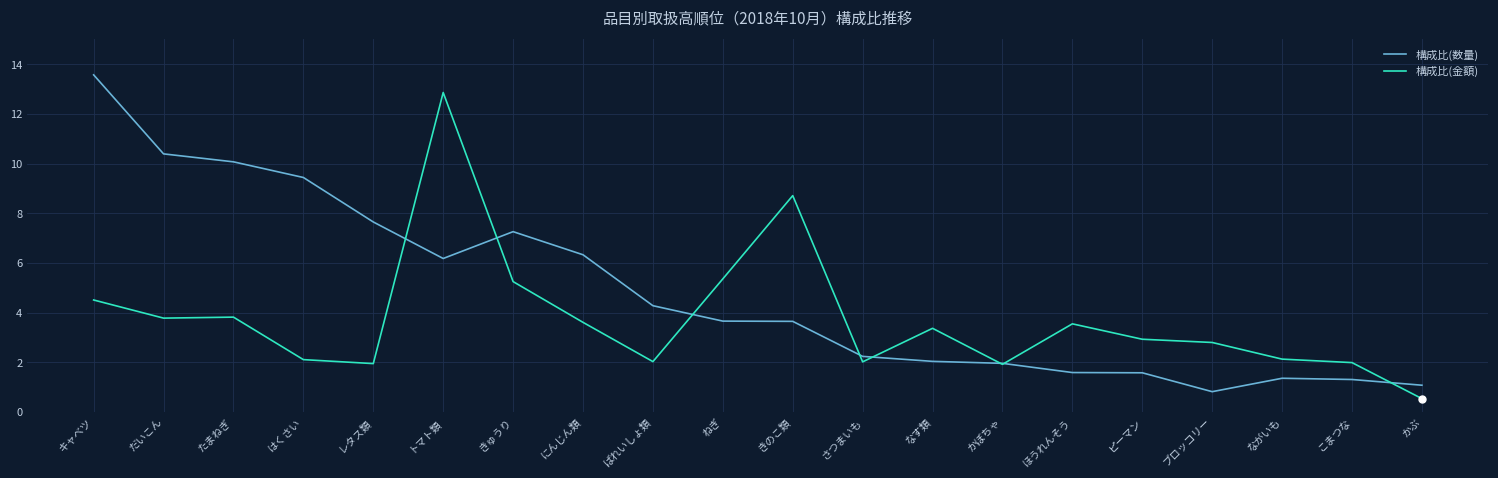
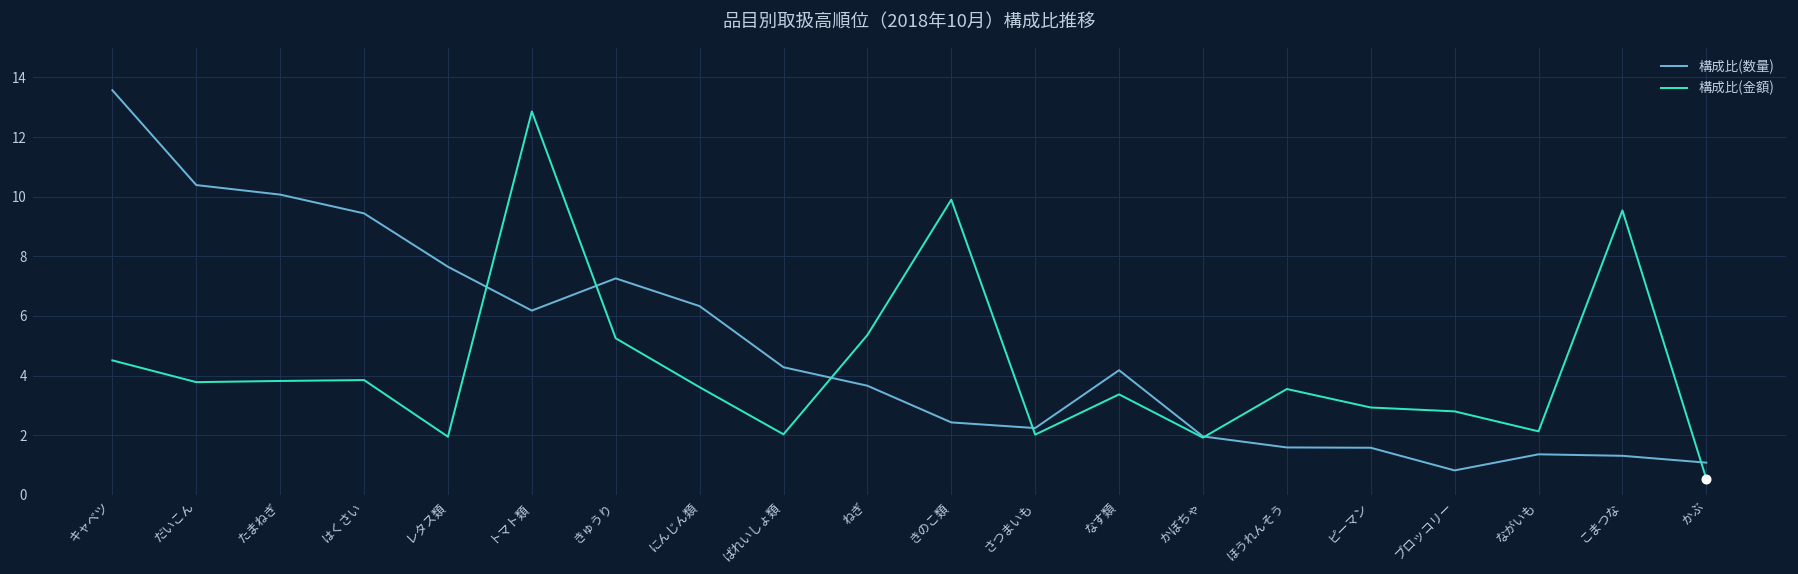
構成比(金額), はくさい: 2.1 -> 3.9
構成比(数量), きのこ類: 3.7 -> 2.4
構成比(金額), きのこ類: 8.7 -> 9.9
構成比(数量), なす類: 2.0 -> 4.2
構成比(金額), こまつな: 2.0 -> 9.5
